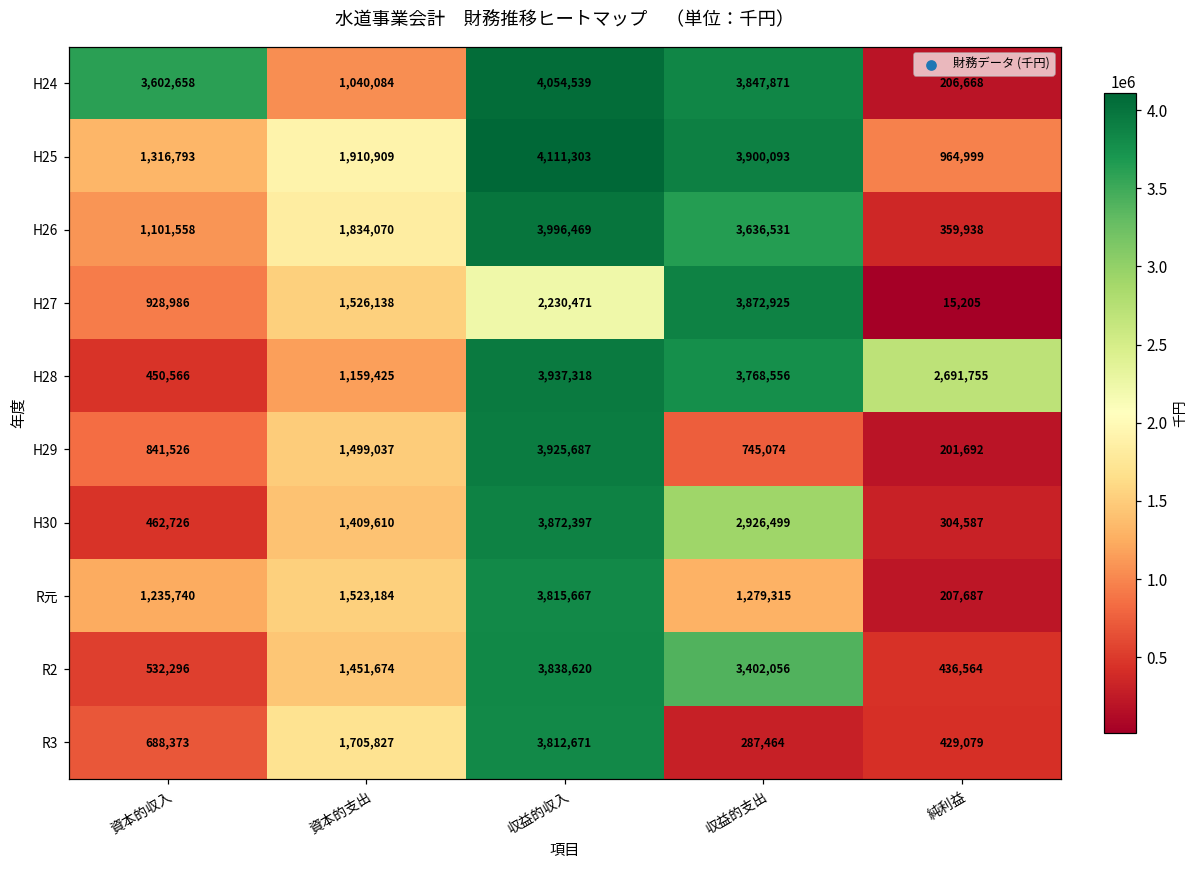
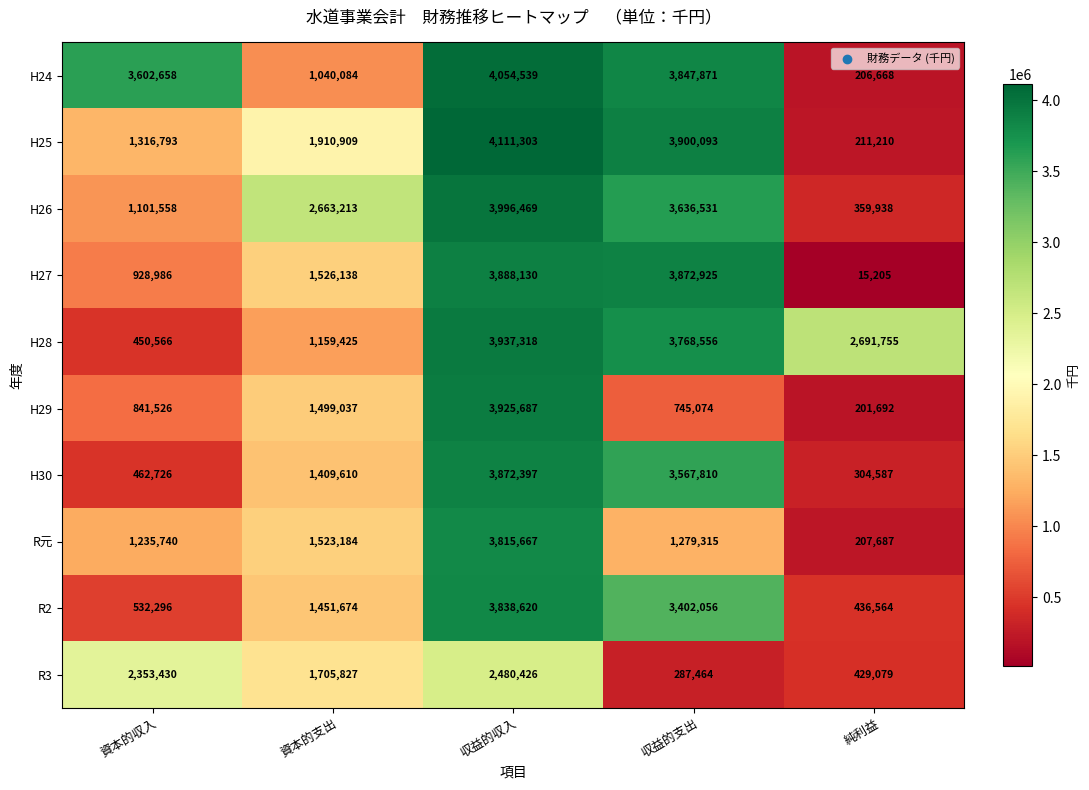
H25, 純利益: 964,999 -> 211,210
H26, 資本的支出: 1,834,070 -> 2,663,213
H27, 収益的収入: 2,230,471 -> 3,888,130
H30, 収益的支出: 2,926,499 -> 3,567,810
R3, 資本的収入: 688,373 -> 2,353,430
R3, 収益的収入: 3,812,671 -> 2,480,426
